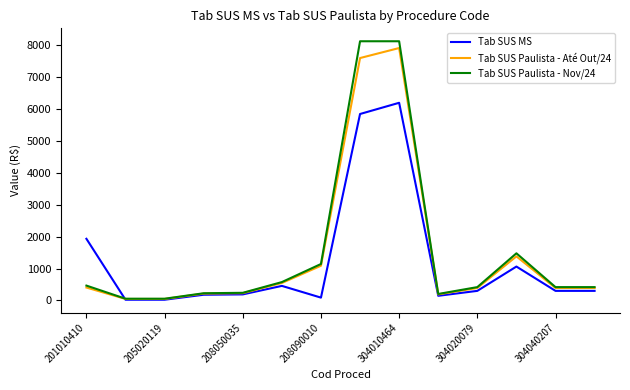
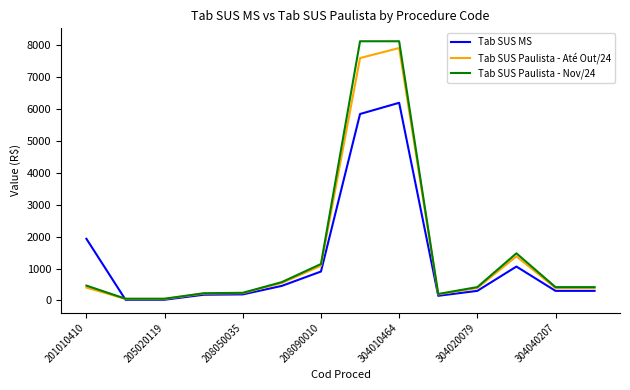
Tab SUS MS, 208090010: 100 -> 900
